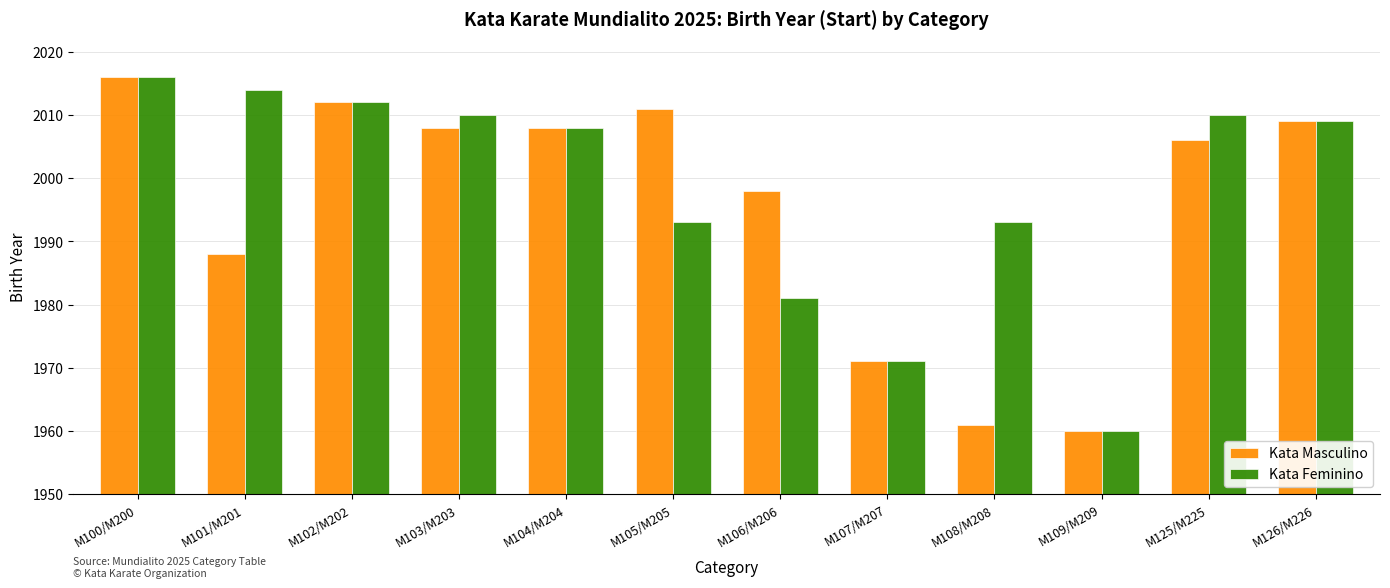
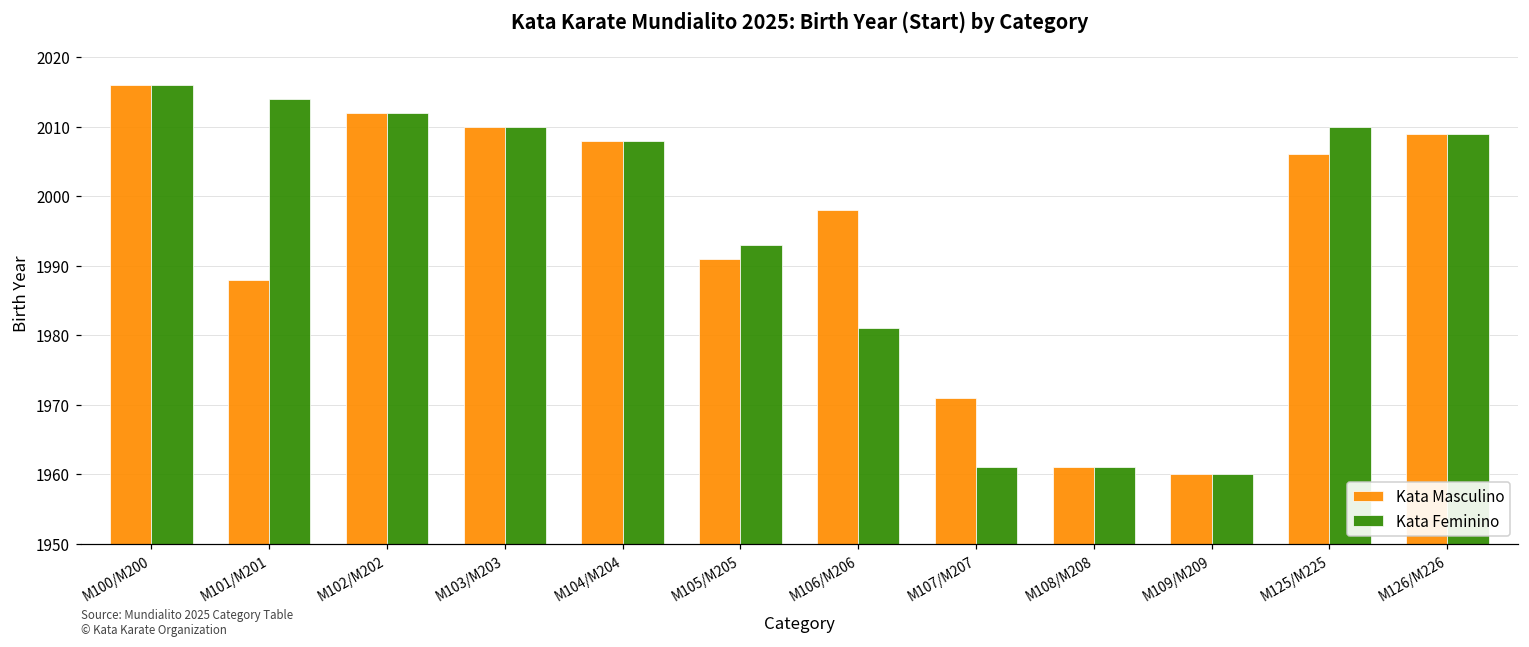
Kata Masculino, M103/M203: 2008 -> 2010
Kata Masculino, M105/M205: 2011 -> 1991
Kata Feminino, M107/M207: 1971 -> 1961
Kata Feminino, M108/M208: 1993 -> 1961
